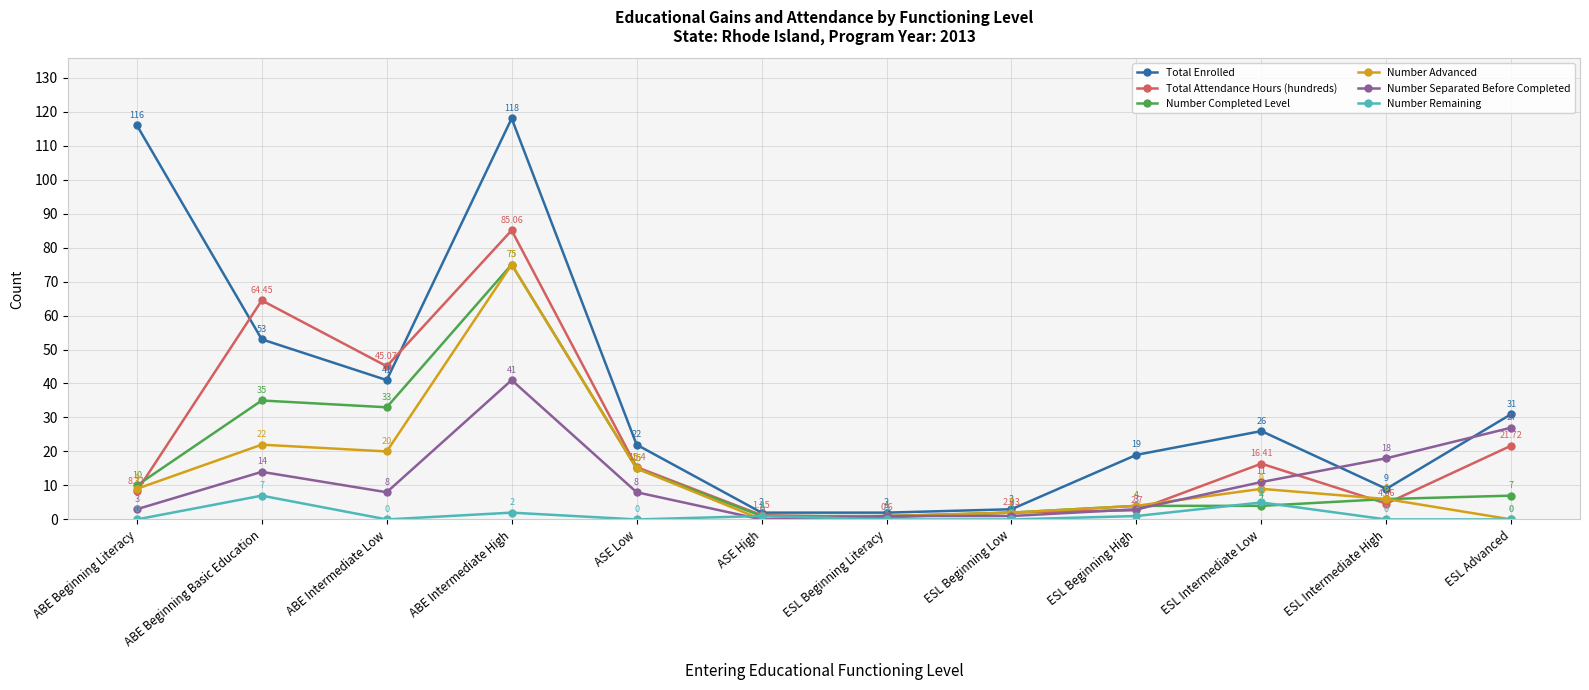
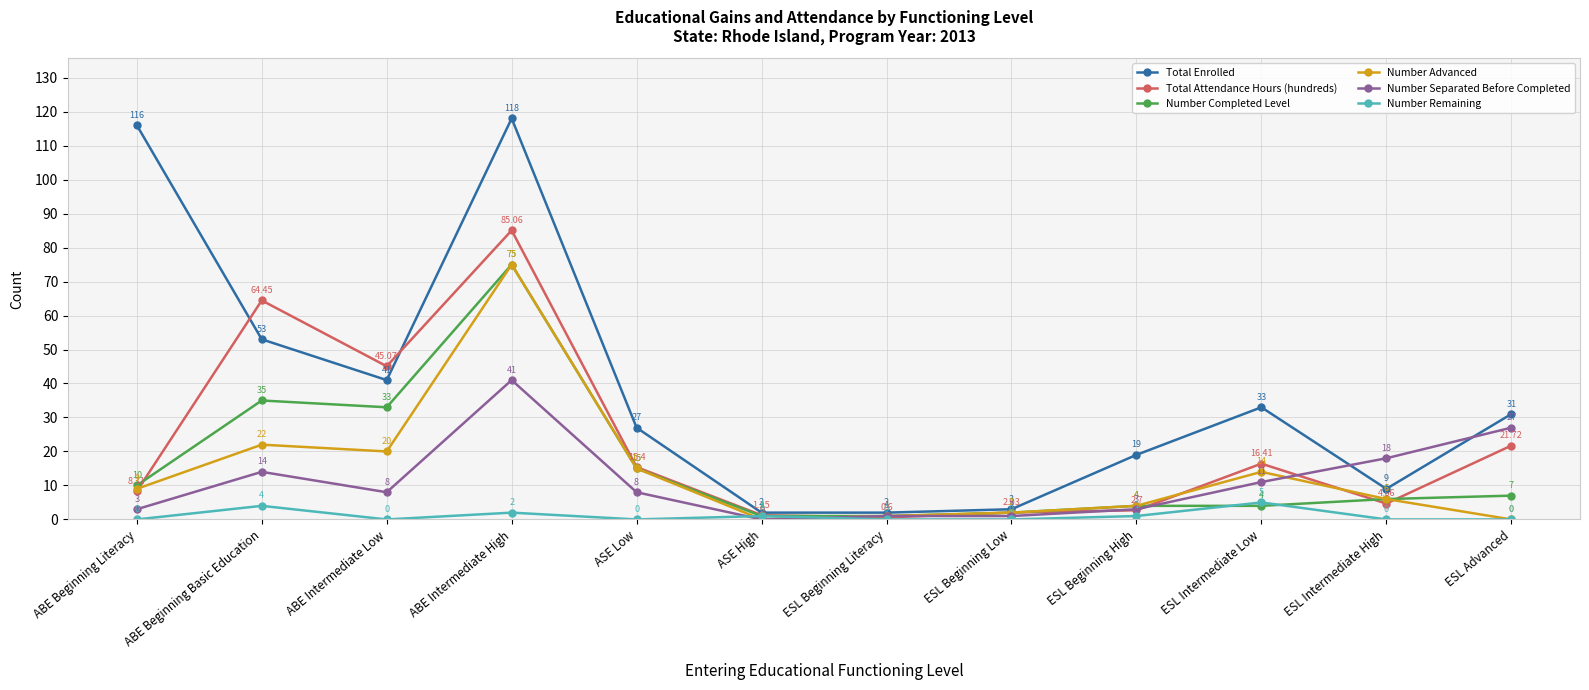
Number Remaining, ABE Beginning Basic Education: 7 -> 4
Total Enrolled, ASE Low: 22 -> 27
Total Enrolled, ESL Intermediate Low: 26 -> 33
Number Advanced, ESL Intermediate Low: 9 -> 14
